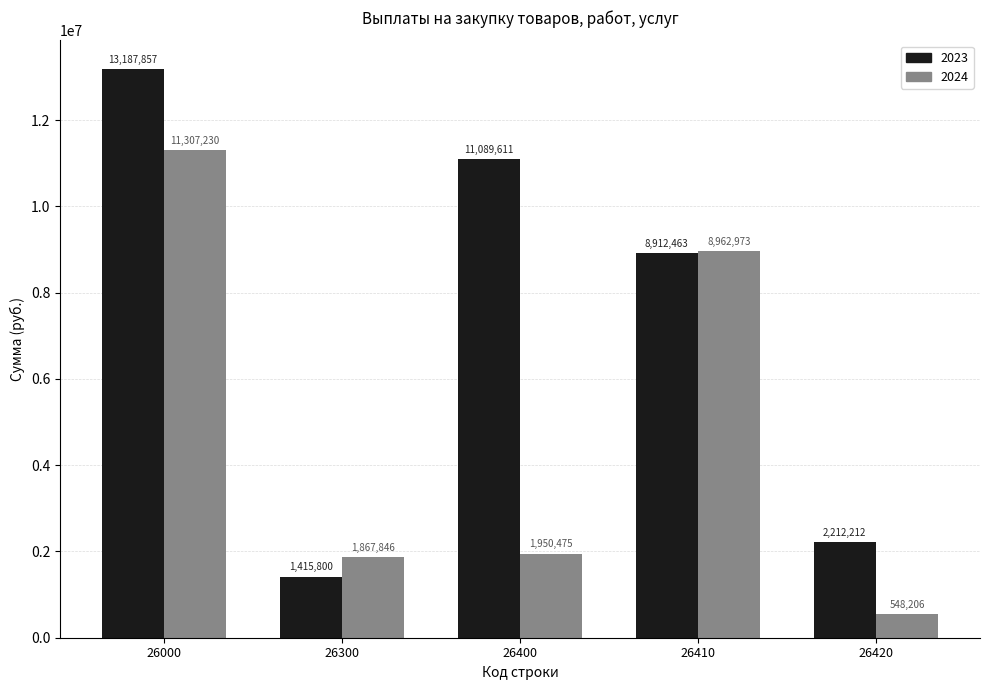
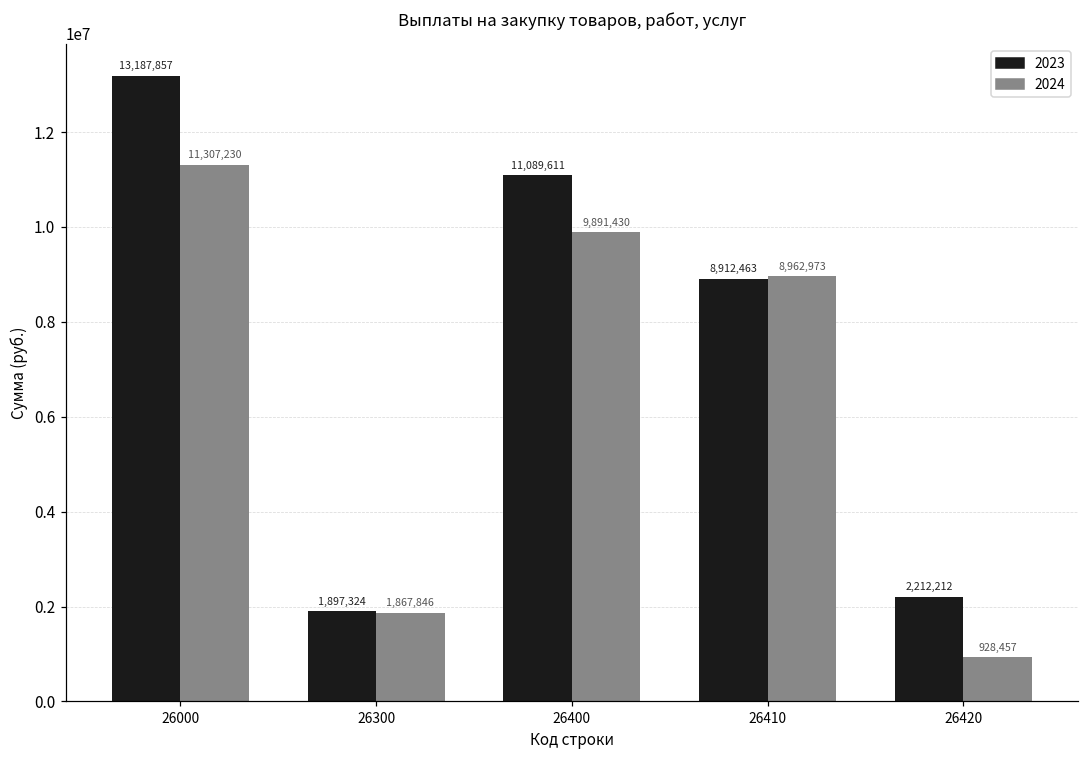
2023, 26300: 1,415,800 -> 1,897,324
2024, 26400: 1,950,475 -> 9,891,430
2024, 26420: 548,206 -> 928,457
